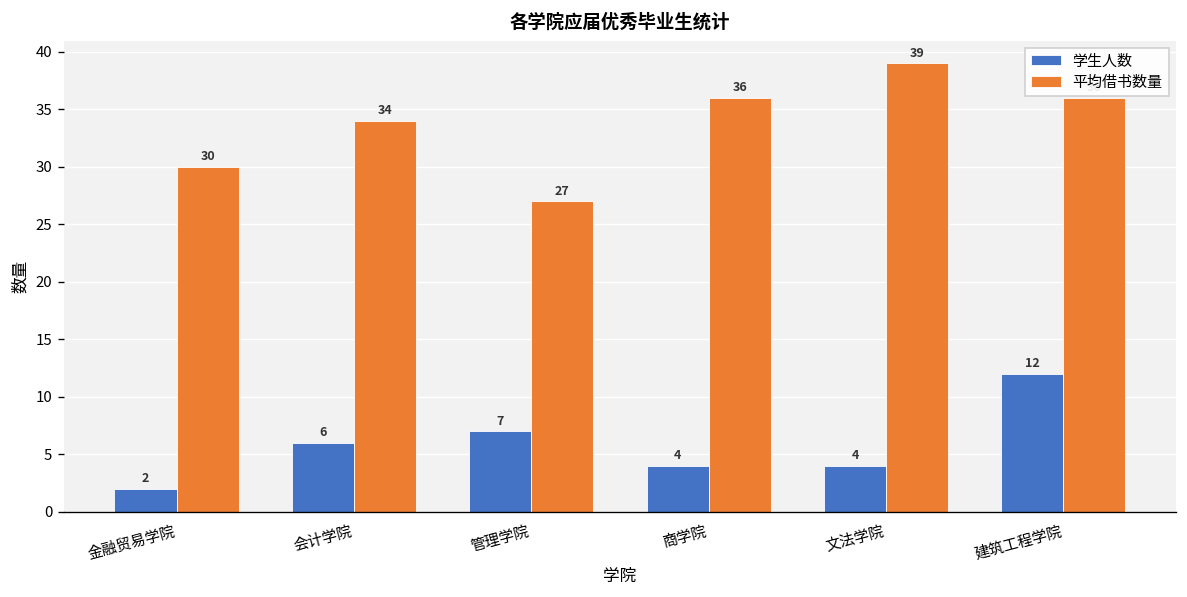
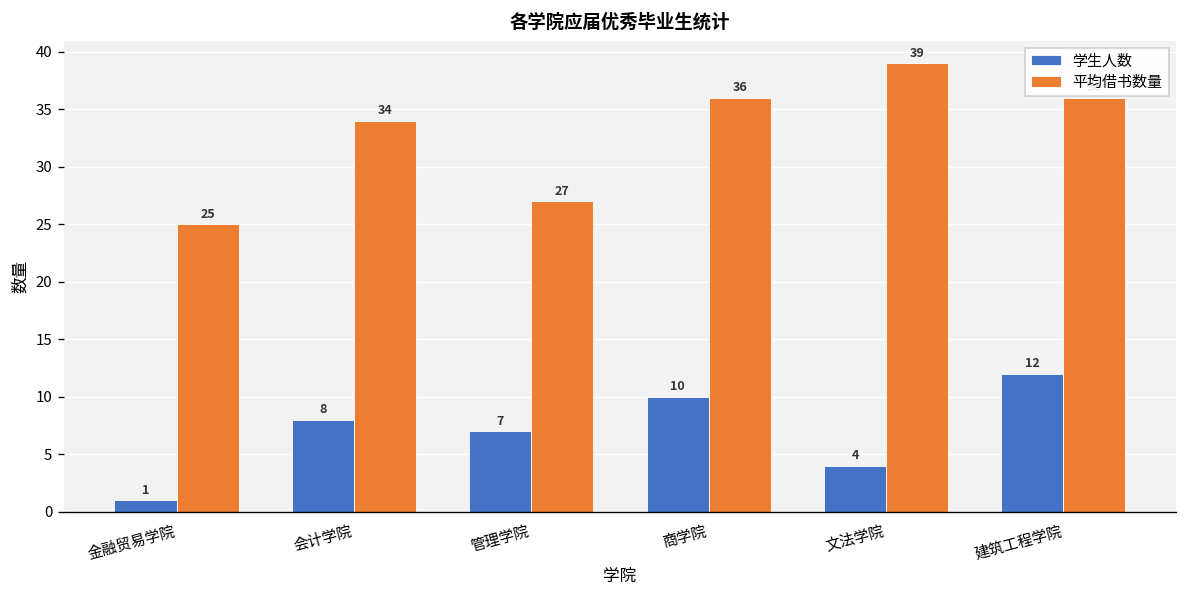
学生人数, 金融贸易学院: 2 -> 1
平均借书数量, 金融贸易学院: 30 -> 25
学生人数, 会计学院: 6 -> 8
学生人数, 商学院: 4 -> 10
